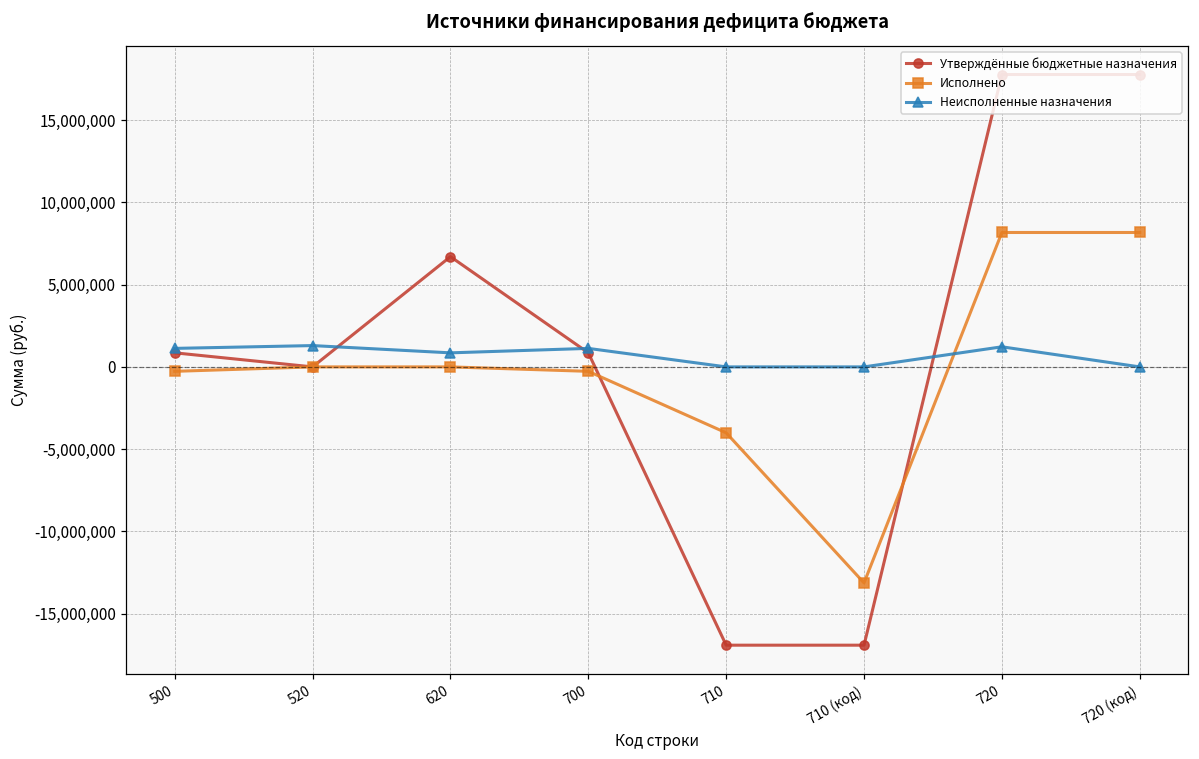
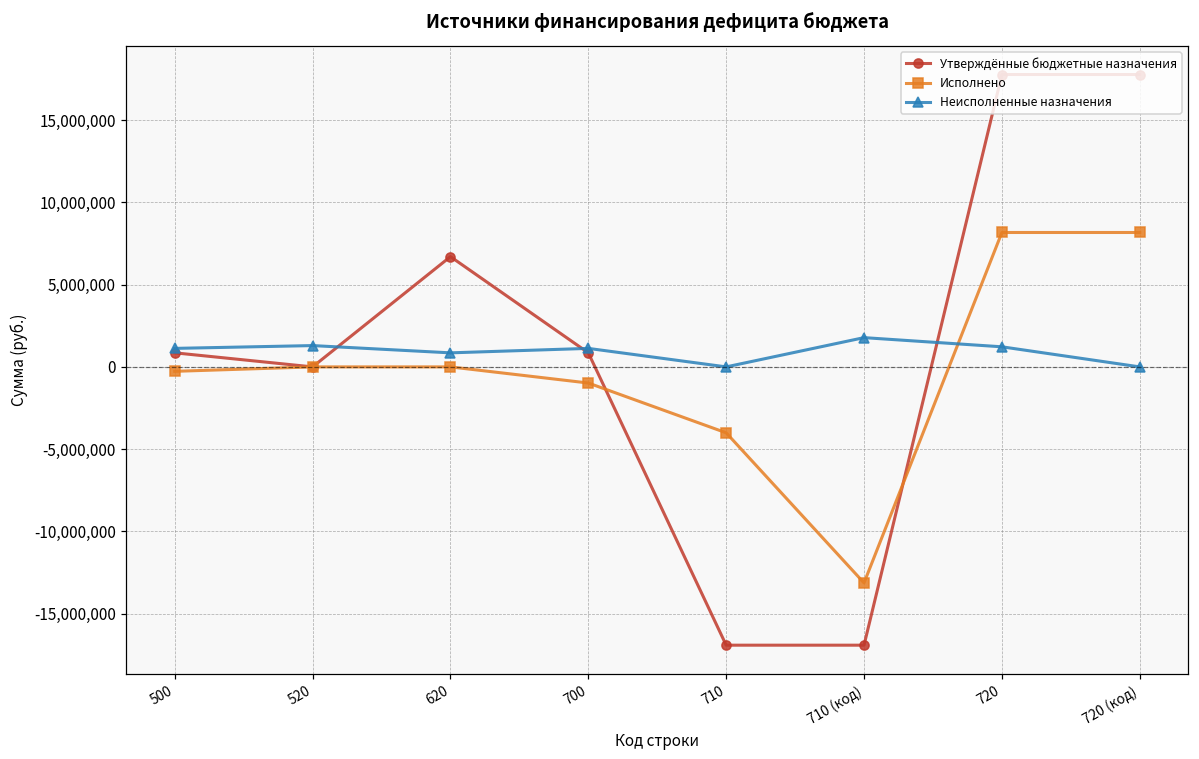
Исполнено, 700: -300,000 -> -1,000,000
Неисполненные назначения, 710 (код): 0 -> 1,800,000
